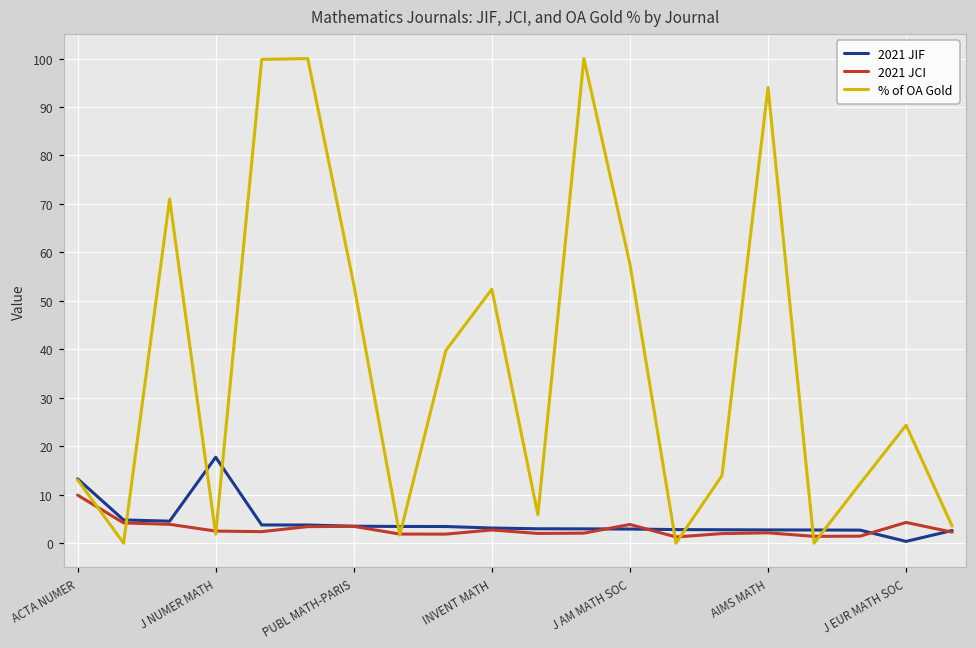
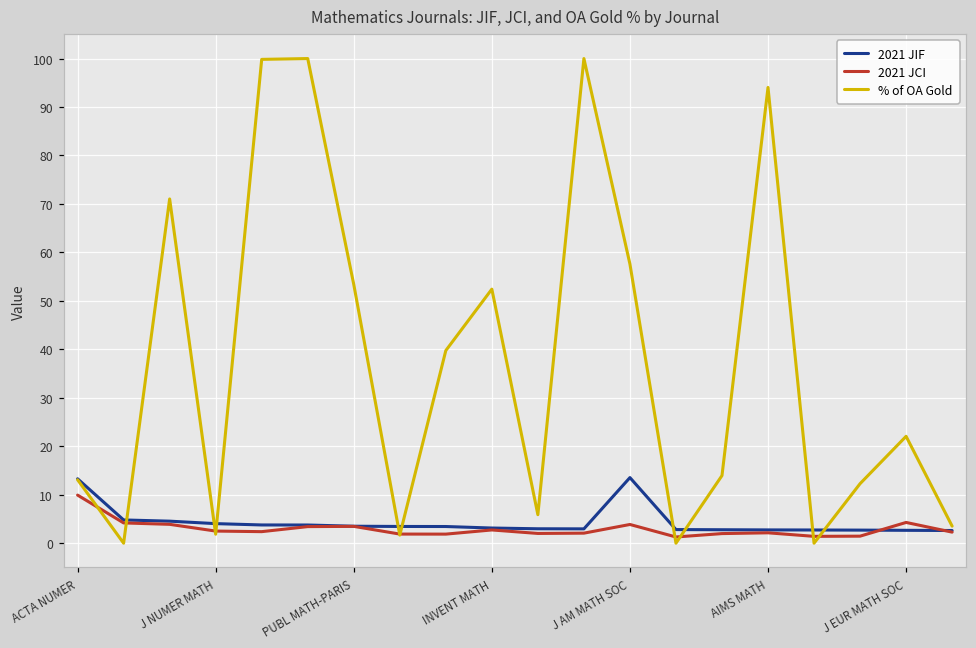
2021 JIF, J NUMER MATH: 18 -> 4
2021 JIF, J AM MATH SOC: 3 -> 14
2021 JIF, J EUR MATH SOC: 0 -> 3
% of OA Gold, J EUR MATH SOC: 24 -> 22
